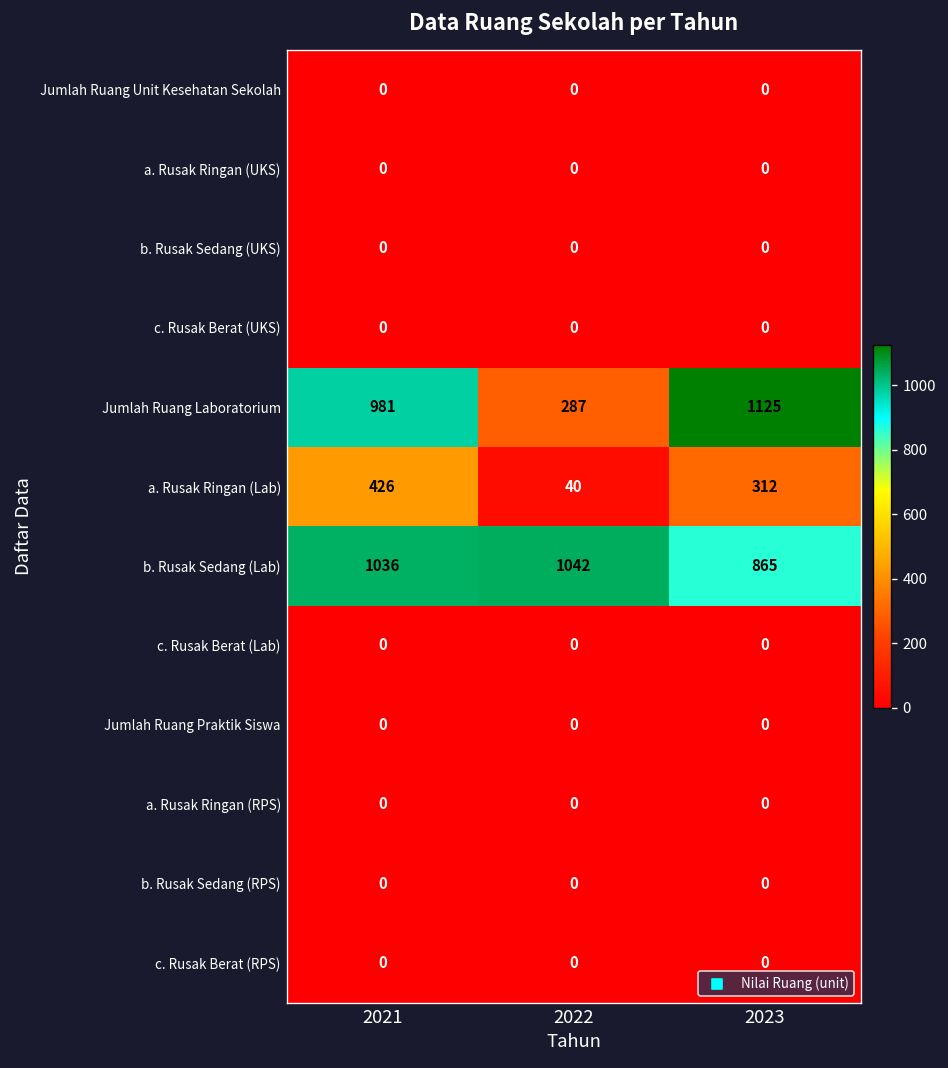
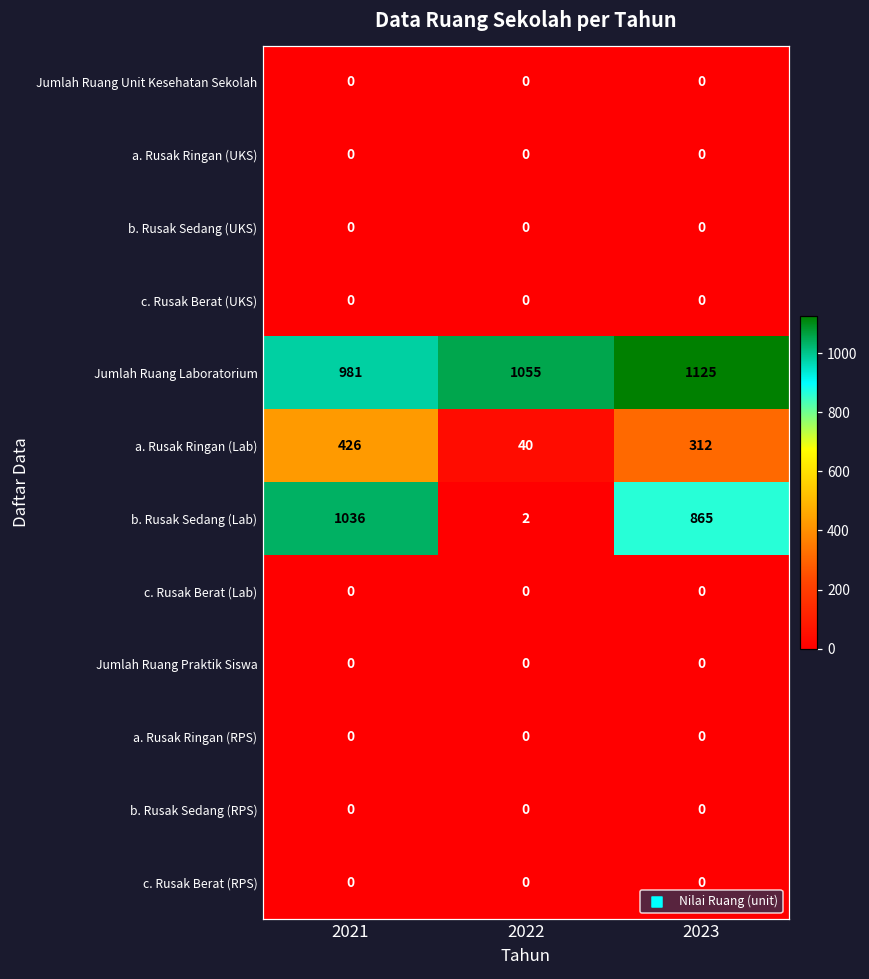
Jumlah Ruang Laboratorium, 2022: 287 -> 1055
b. Rusak Sedang (Lab), 2022: 1042 -> 2
